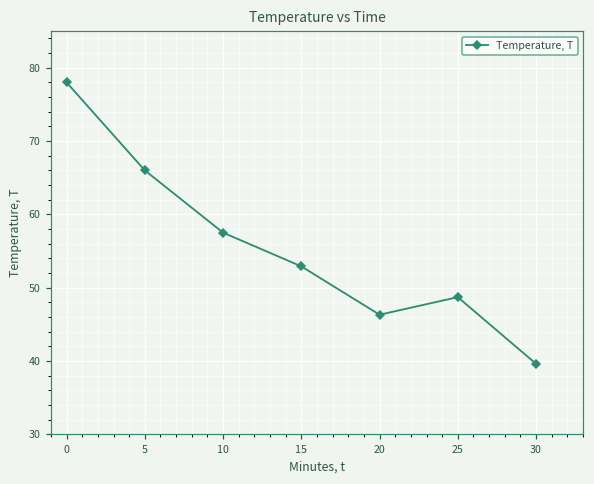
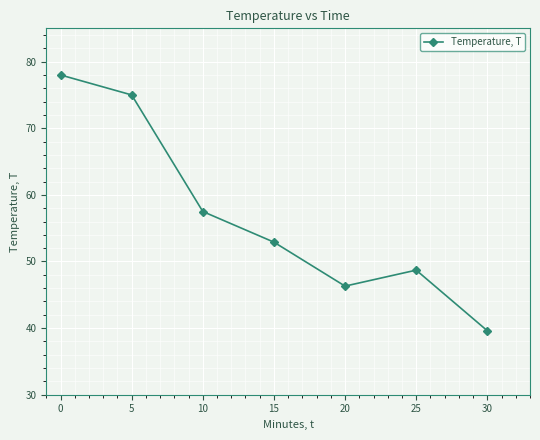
5: 66 -> 75
